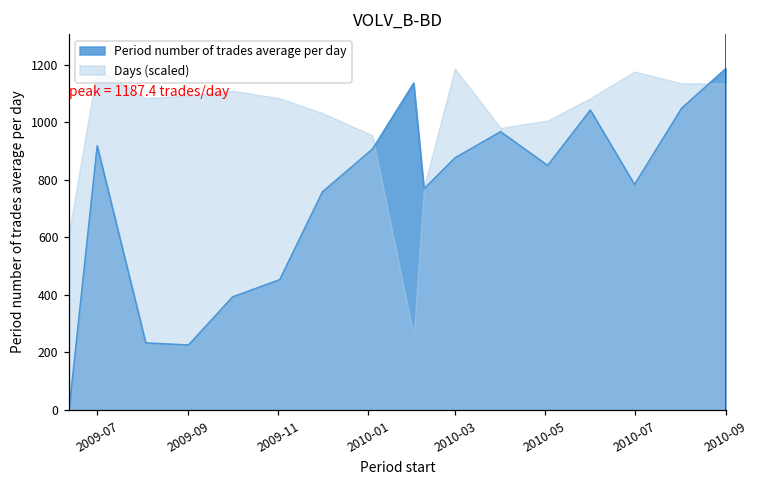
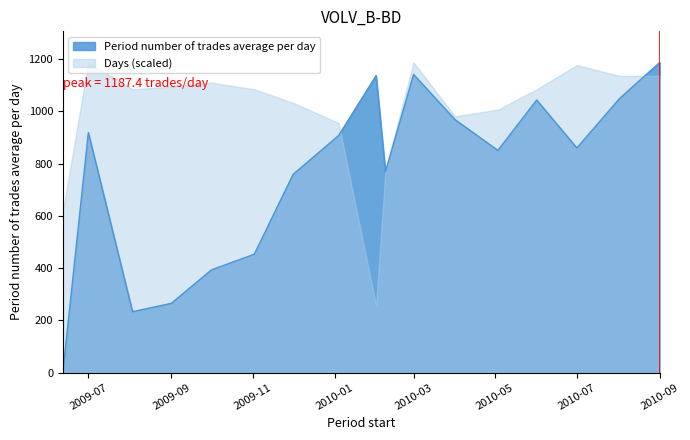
Period number of trades average per day, 2009-09: 230 -> 270
Period number of trades average per day, 2010-03: 880 -> 1140
Period number of trades average per day, 2010-07: 780 -> 860
